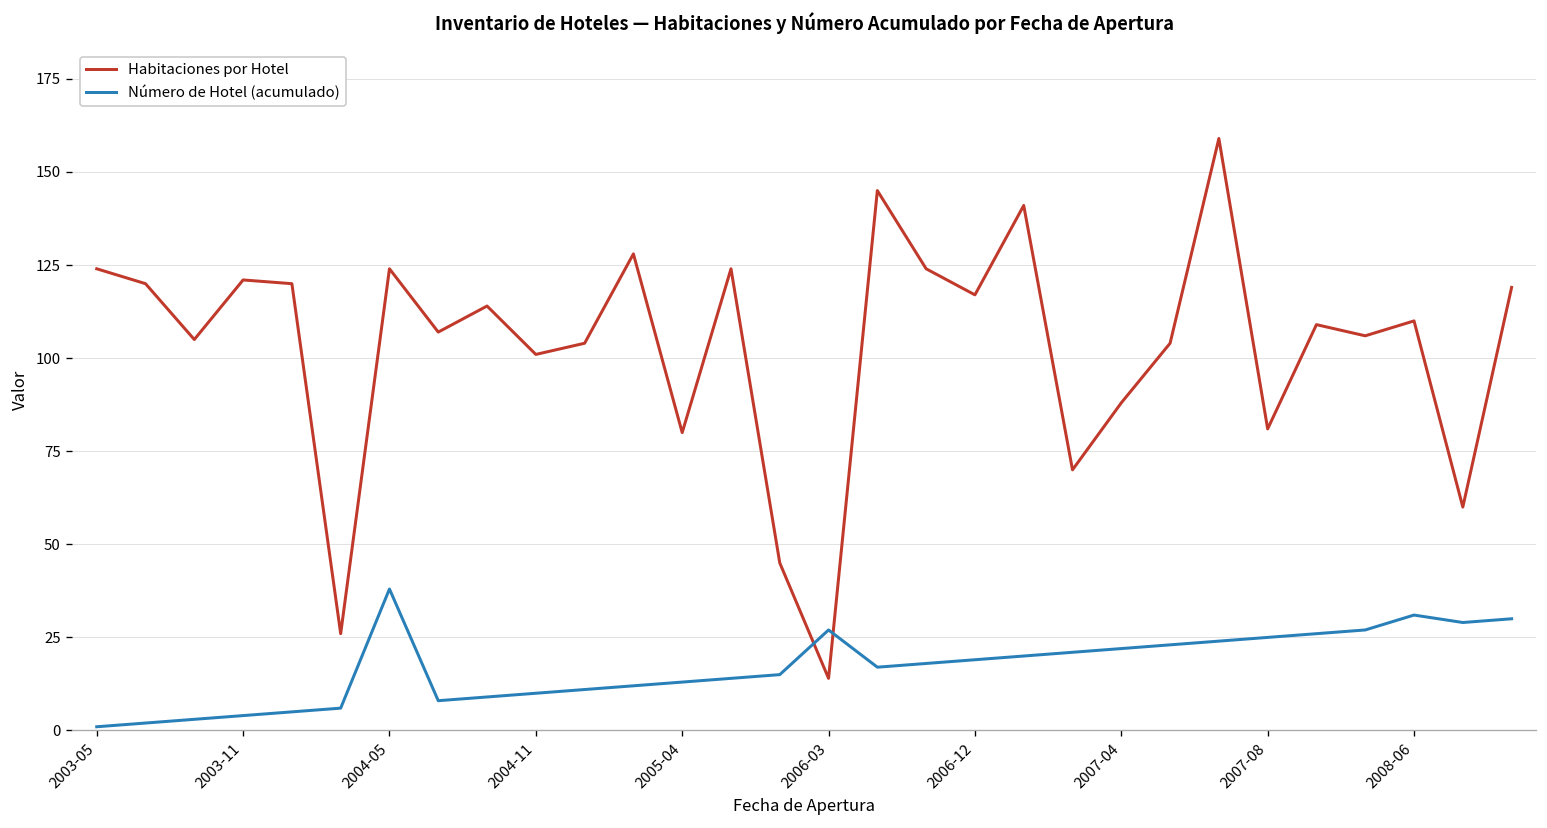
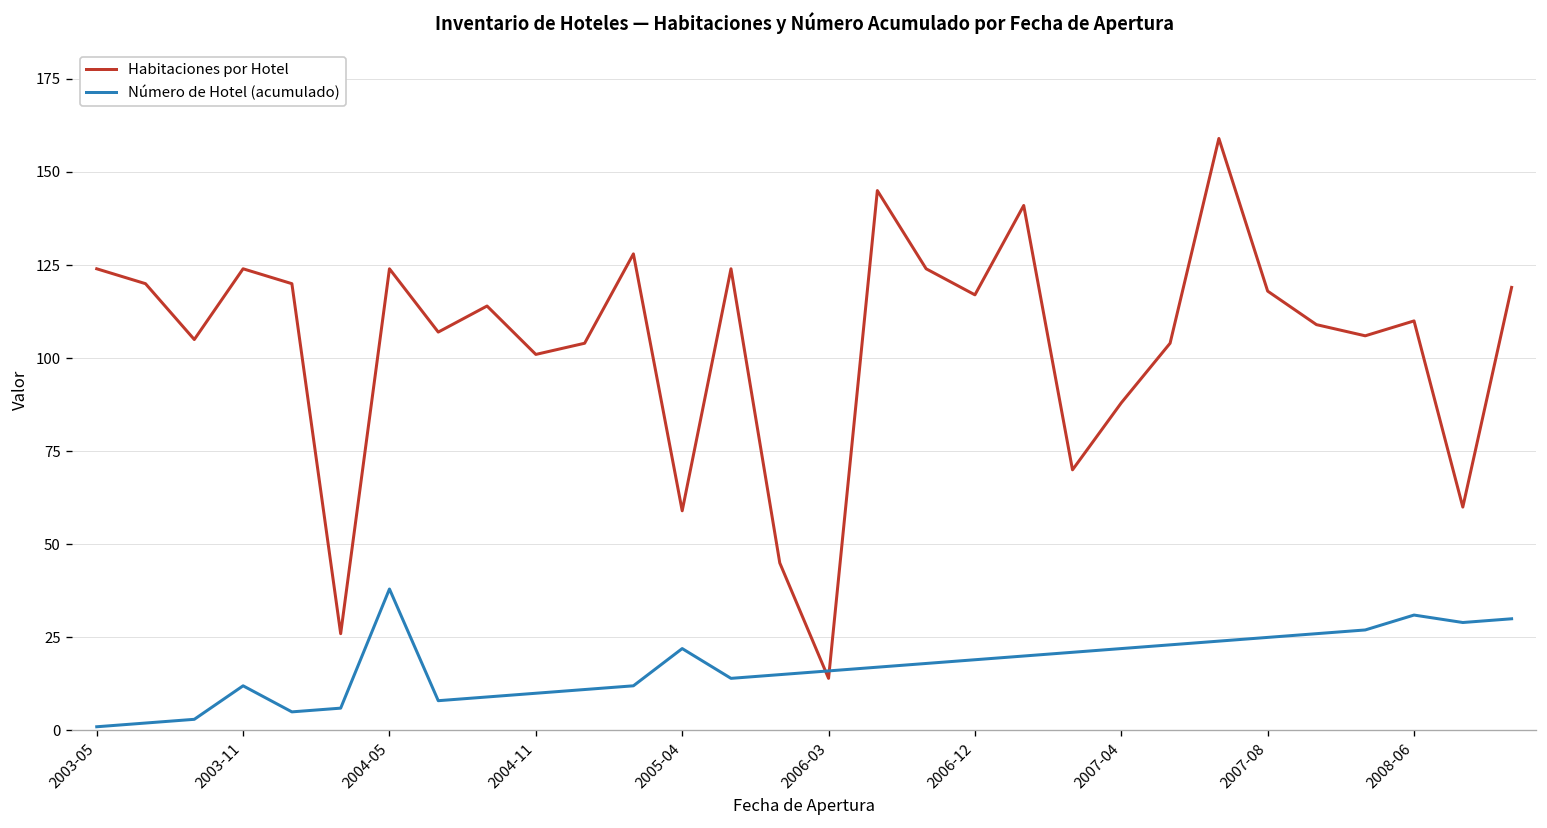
Habitaciones por Hotel, 2003-11: 121 -> 124
Número de Hotel (acumulado), 2003-11: 4 -> 12
Habitaciones por Hotel, 2005-04: 80 -> 59
Número de Hotel (acumulado), 2005-04: 13 -> 22
Número de Hotel (acumulado), 2006-03: 27 -> 16
Habitaciones por Hotel, 2007-08: 81 -> 118
